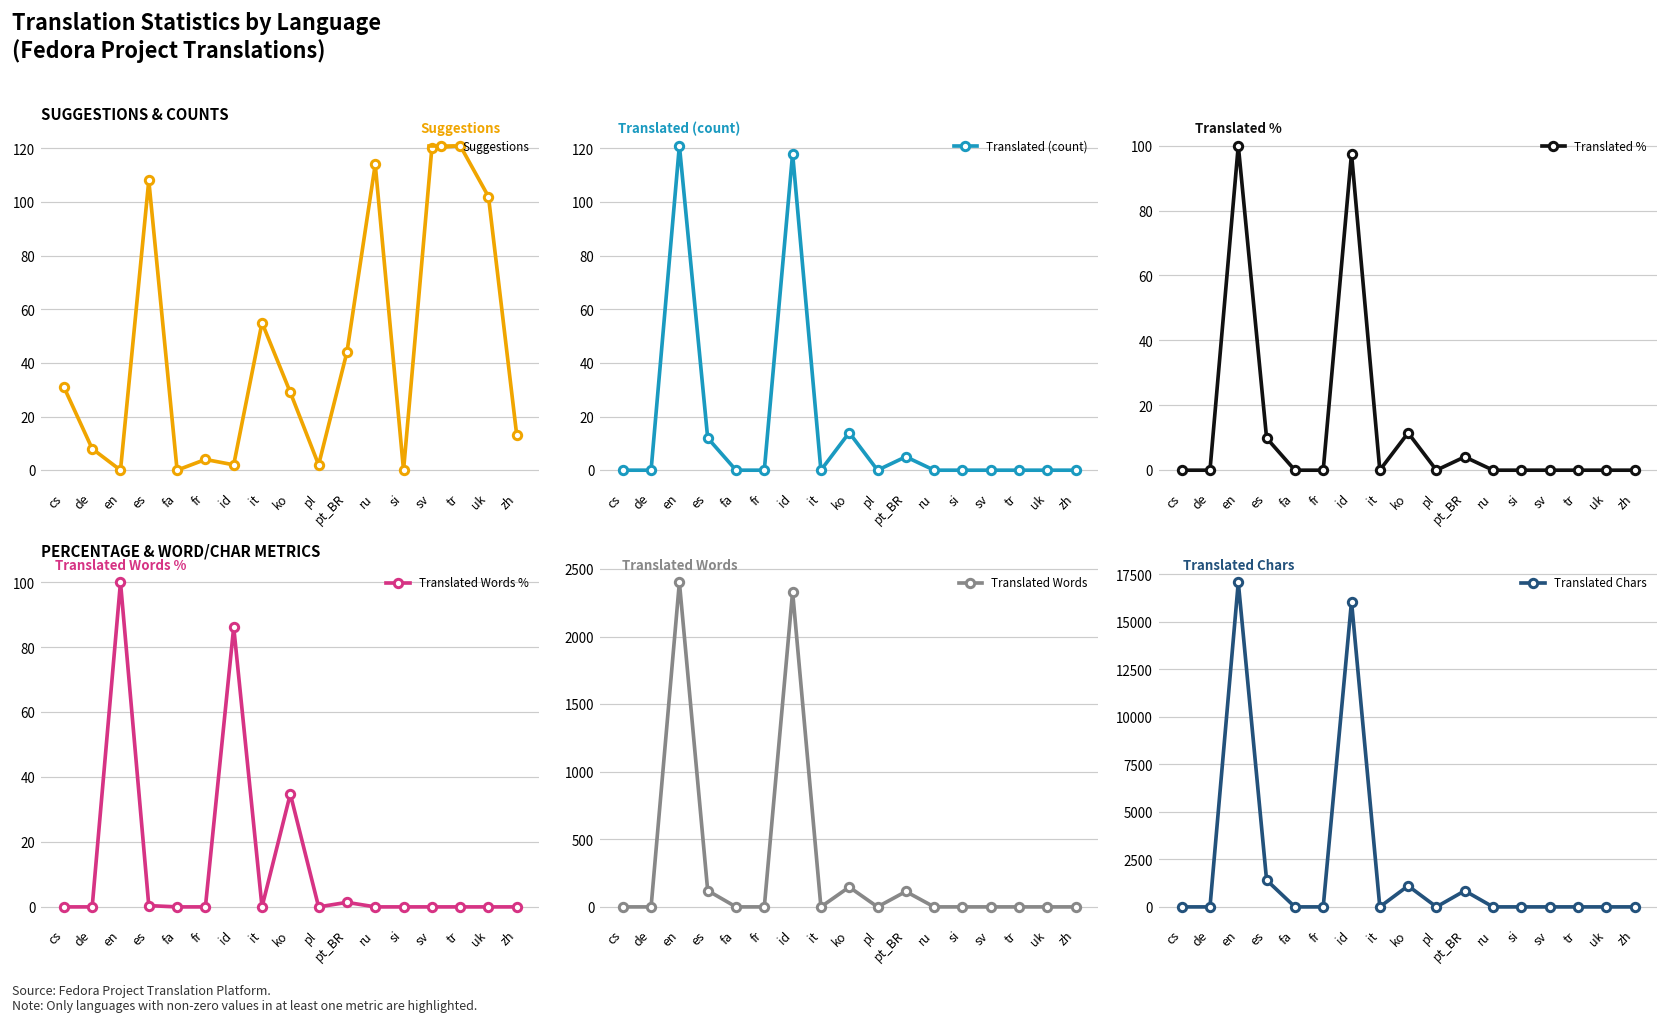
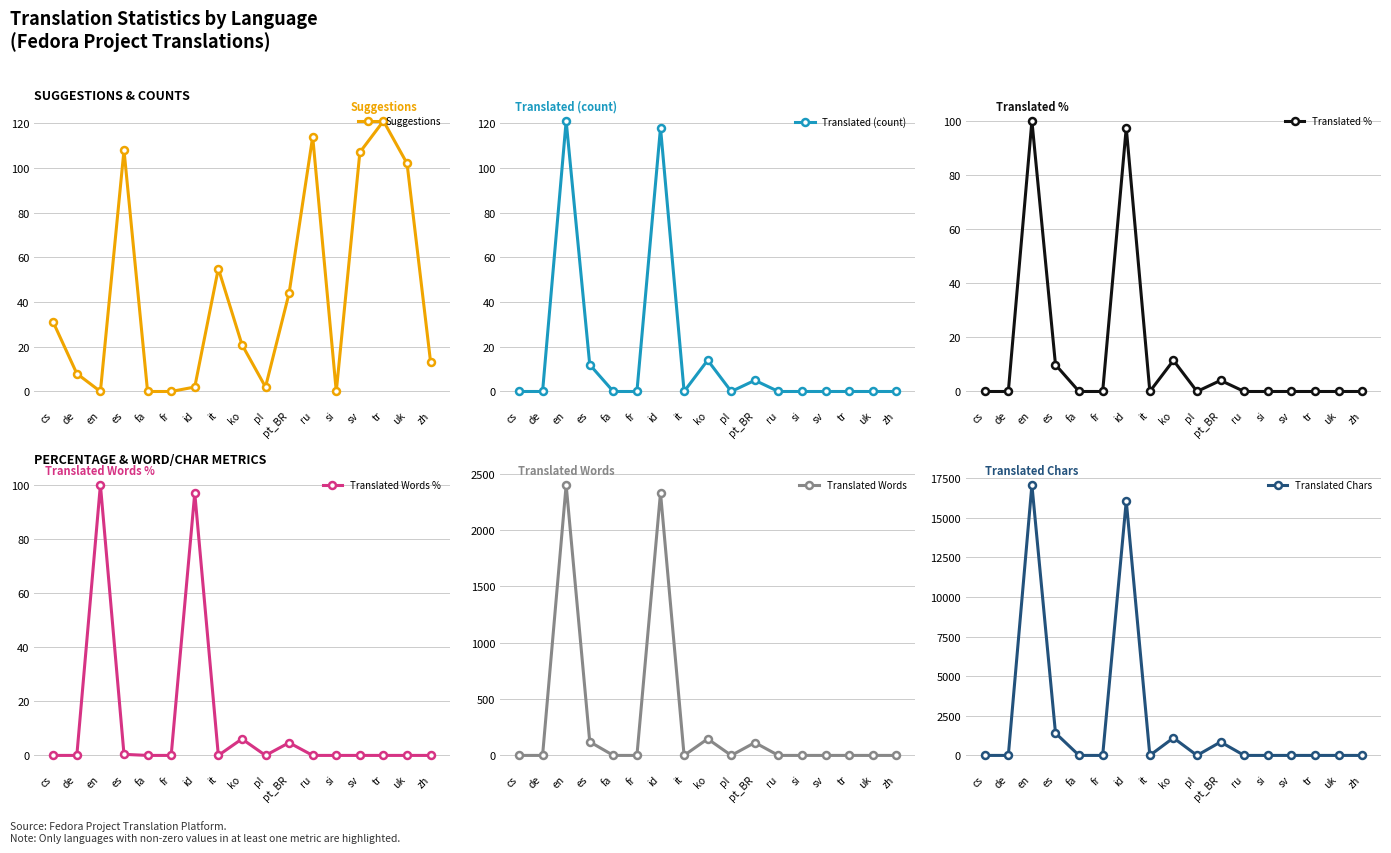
SUGGESTIONS & COUNTS, fr: 4 -> 0
SUGGESTIONS & COUNTS, ko: 29 -> 21
SUGGESTIONS & COUNTS, sv: 120 -> 107
PERCENTAGE & WORD/CHAR METRICS, id: 86 -> 97
PERCENTAGE & WORD/CHAR METRICS, ko: 35 -> 6
PERCENTAGE & WORD/CHAR METRICS, pt_BR: 1 -> 5
